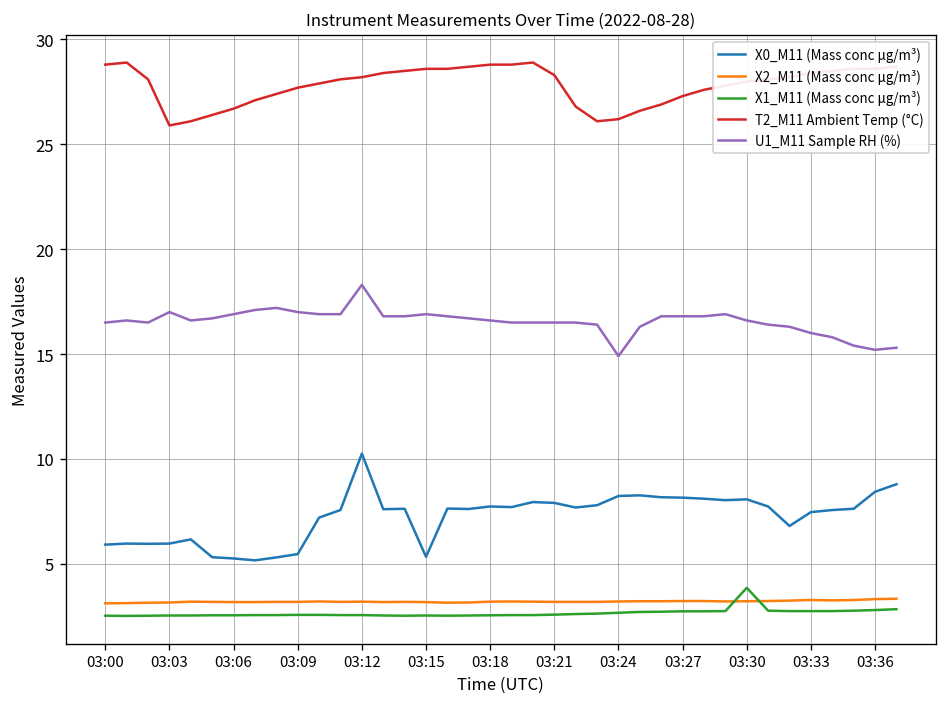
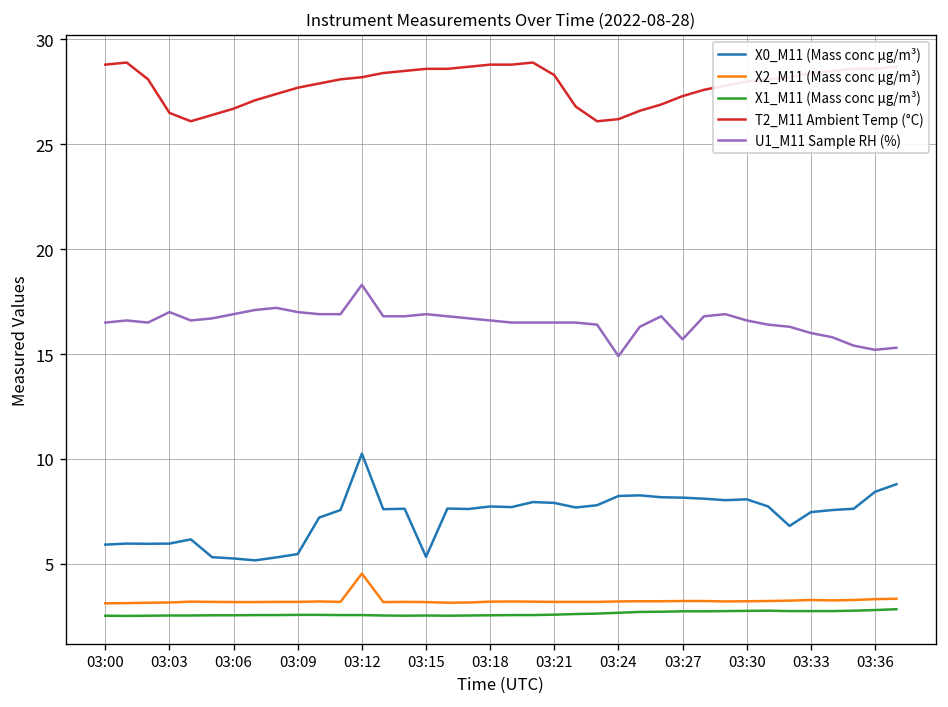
T2_M11 Ambient Temp (°C), 03:03: 25.9 -> 26.5
X2_M11 (Mass conc μg/m³), 03:12: 3.2 -> 4.5
U1_M11 Sample RH (%), 03:27: 16.8 -> 15.7
X1_M11 (Mass conc μg/m³), 03:30: 3.9 -> 2.8
